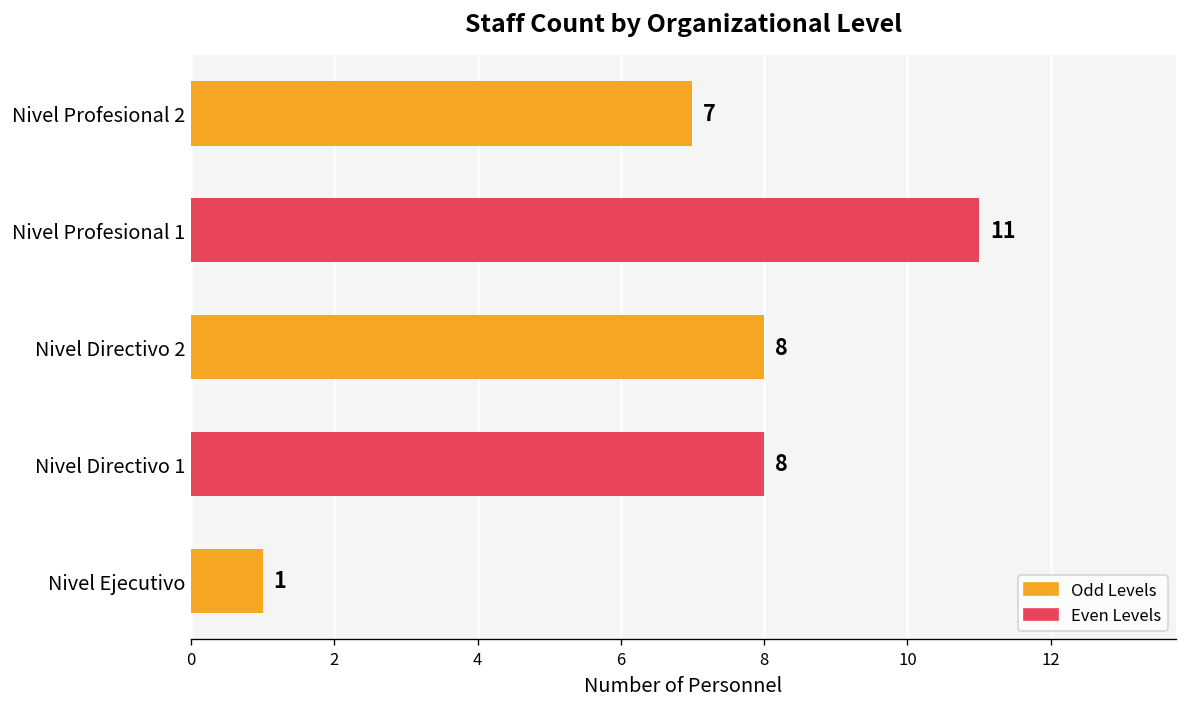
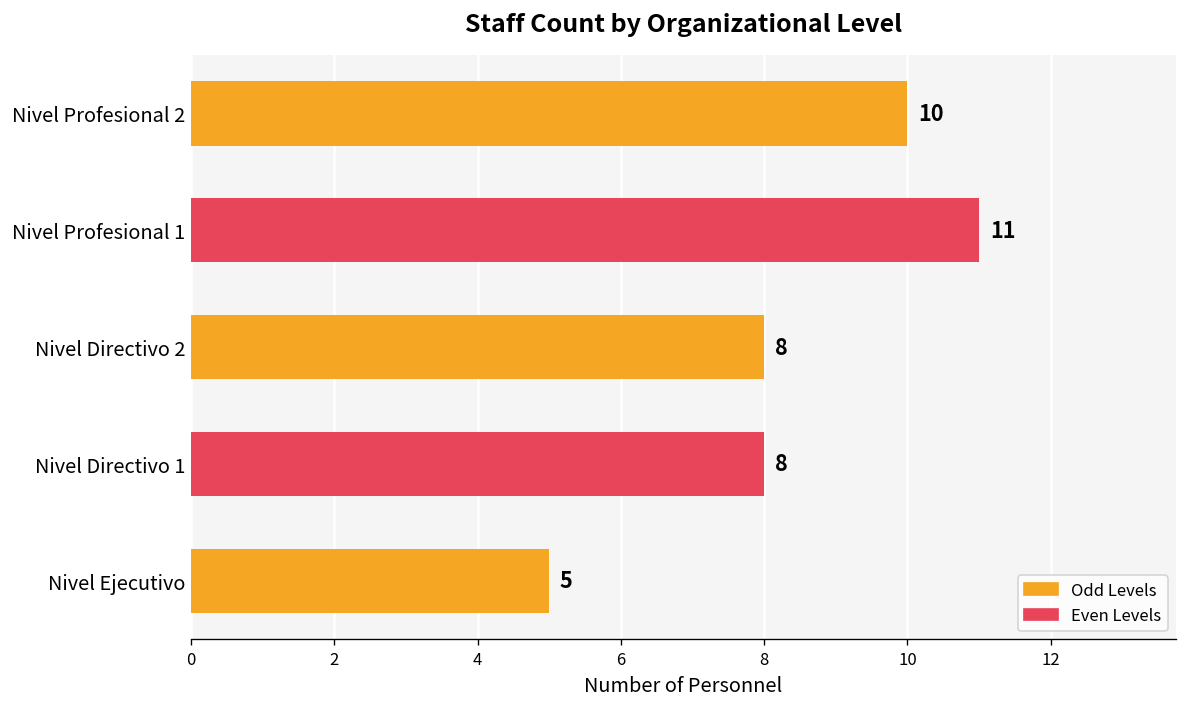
Nivel Profesional 2: 7 -> 10
Nivel Ejecutivo: 1 -> 5
